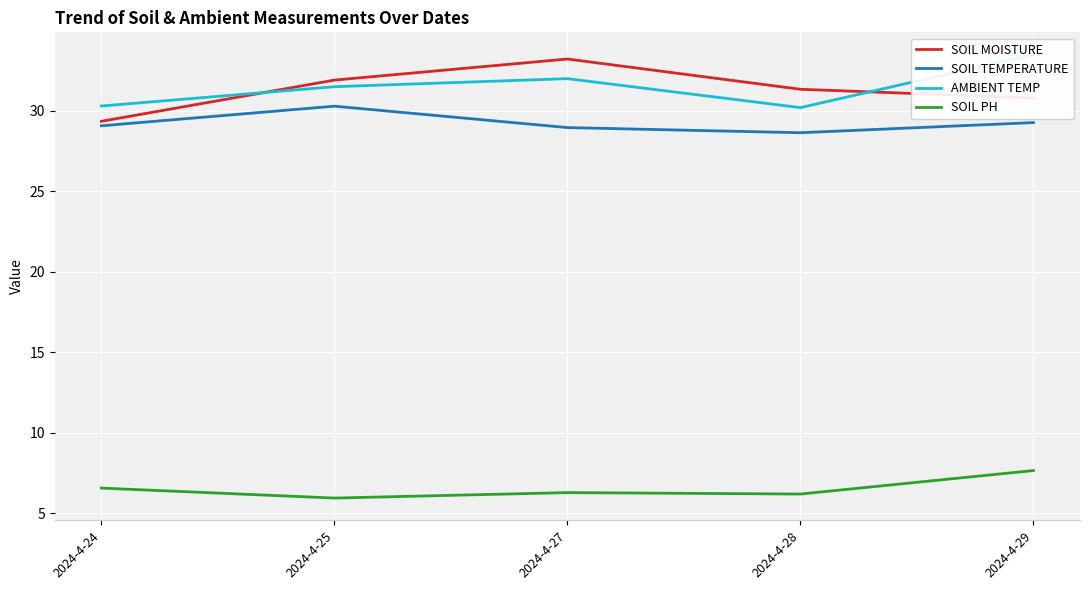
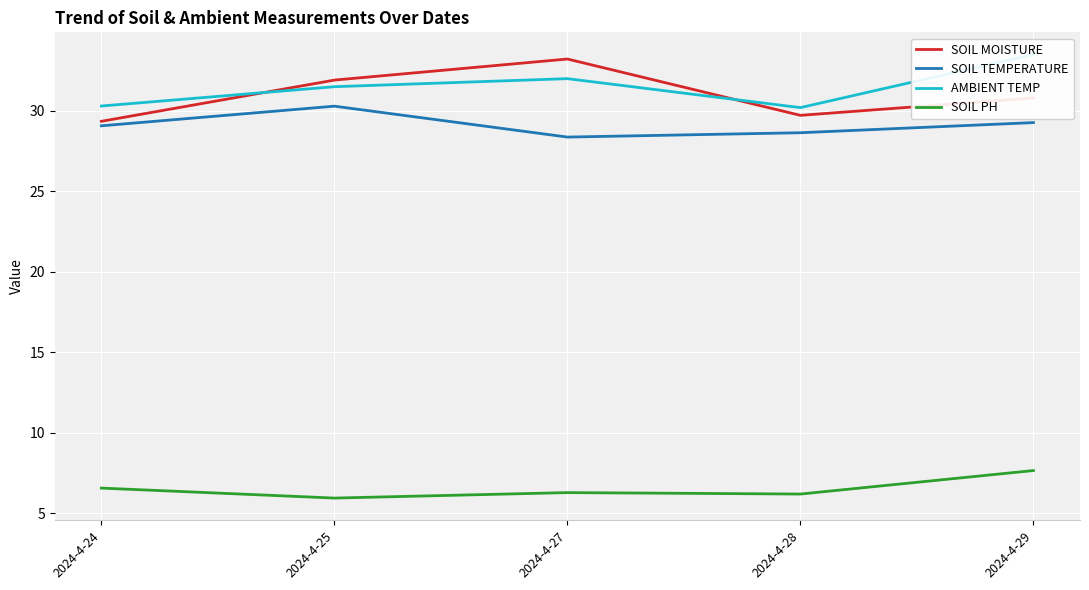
SOIL TEMPERATURE, 2024-4-27: 29.0 -> 28.4
SOIL MOISTURE, 2024-4-28: 31.3 -> 29.7
